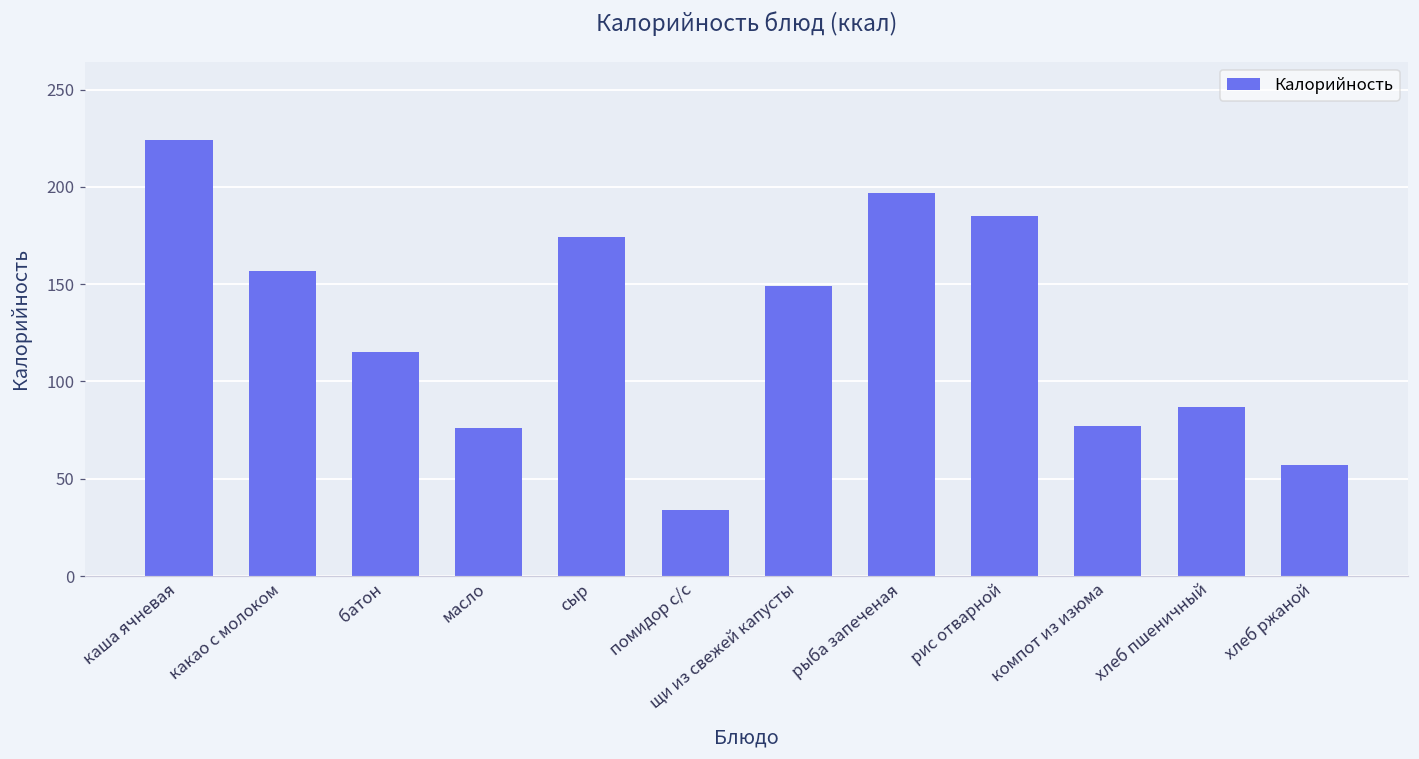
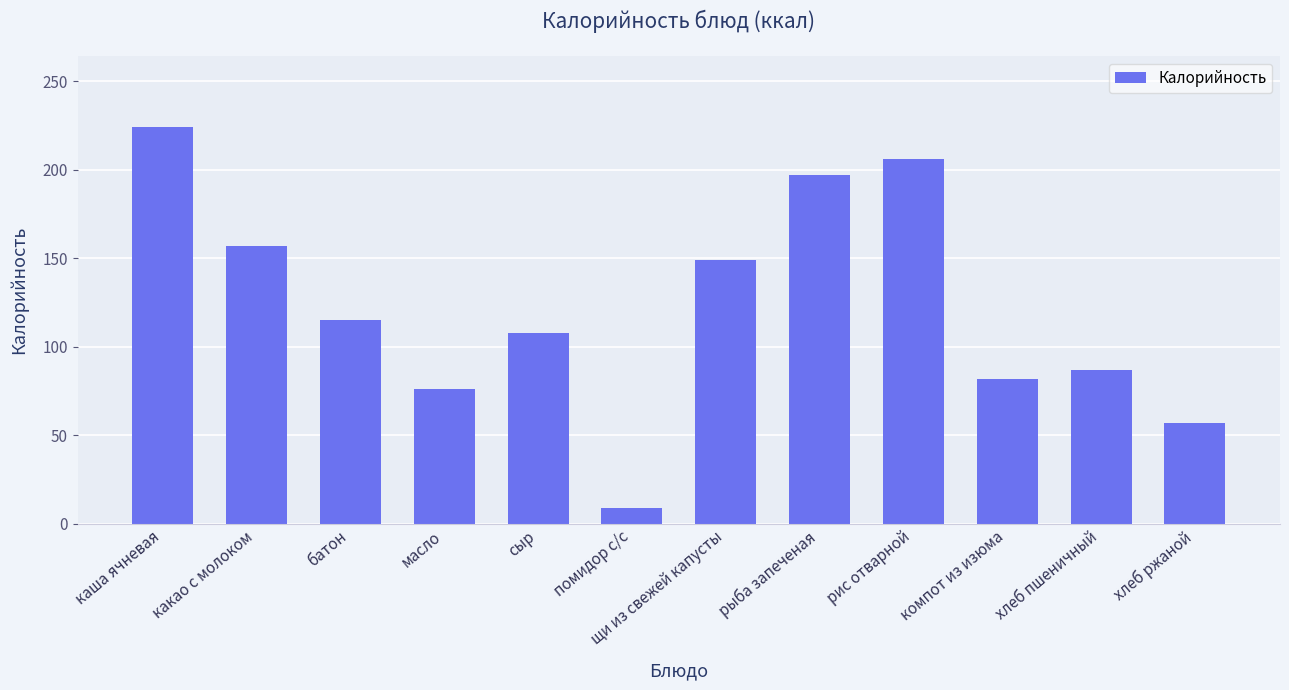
сыр: 174 -> 108
помидор с/с: 34 -> 9
рис отварной: 185 -> 206
компот из изюма: 77 -> 82
